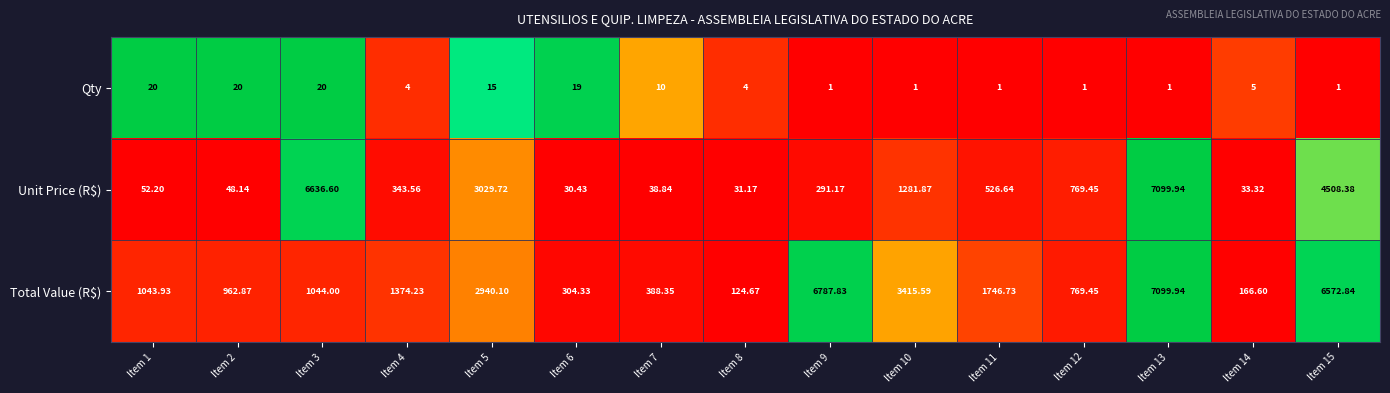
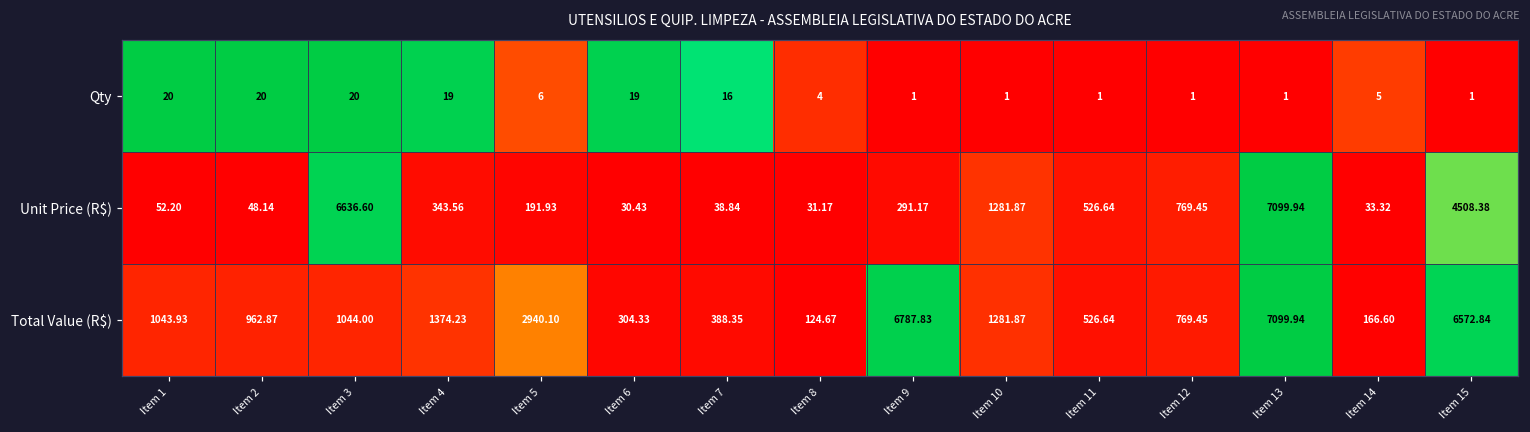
Qty, Item 4: 4 -> 19
Qty, Item 5: 15 -> 6
Qty, Item 7: 10 -> 16
Unit Price (R$), Item 5: 3029.72 -> 191.93
Total Value (R$), Item 10: 3415.59 -> 1281.87
Total Value (R$), Item 11: 1746.73 -> 526.64
